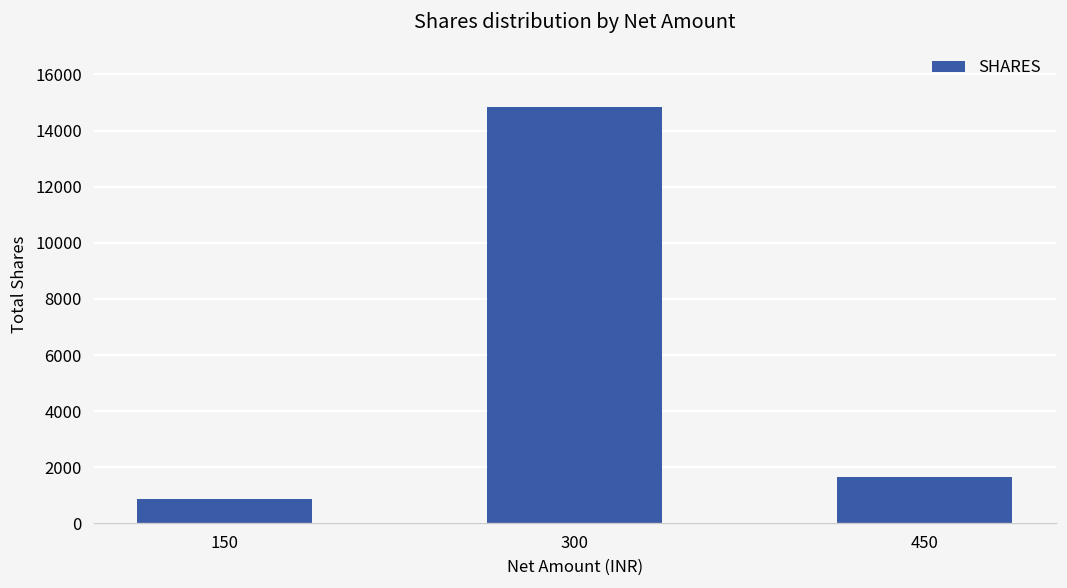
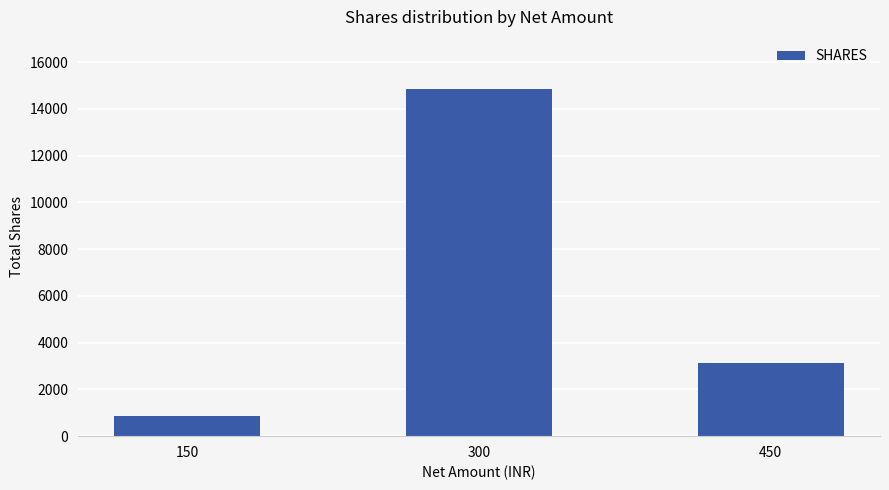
450: 1700 -> 3100
